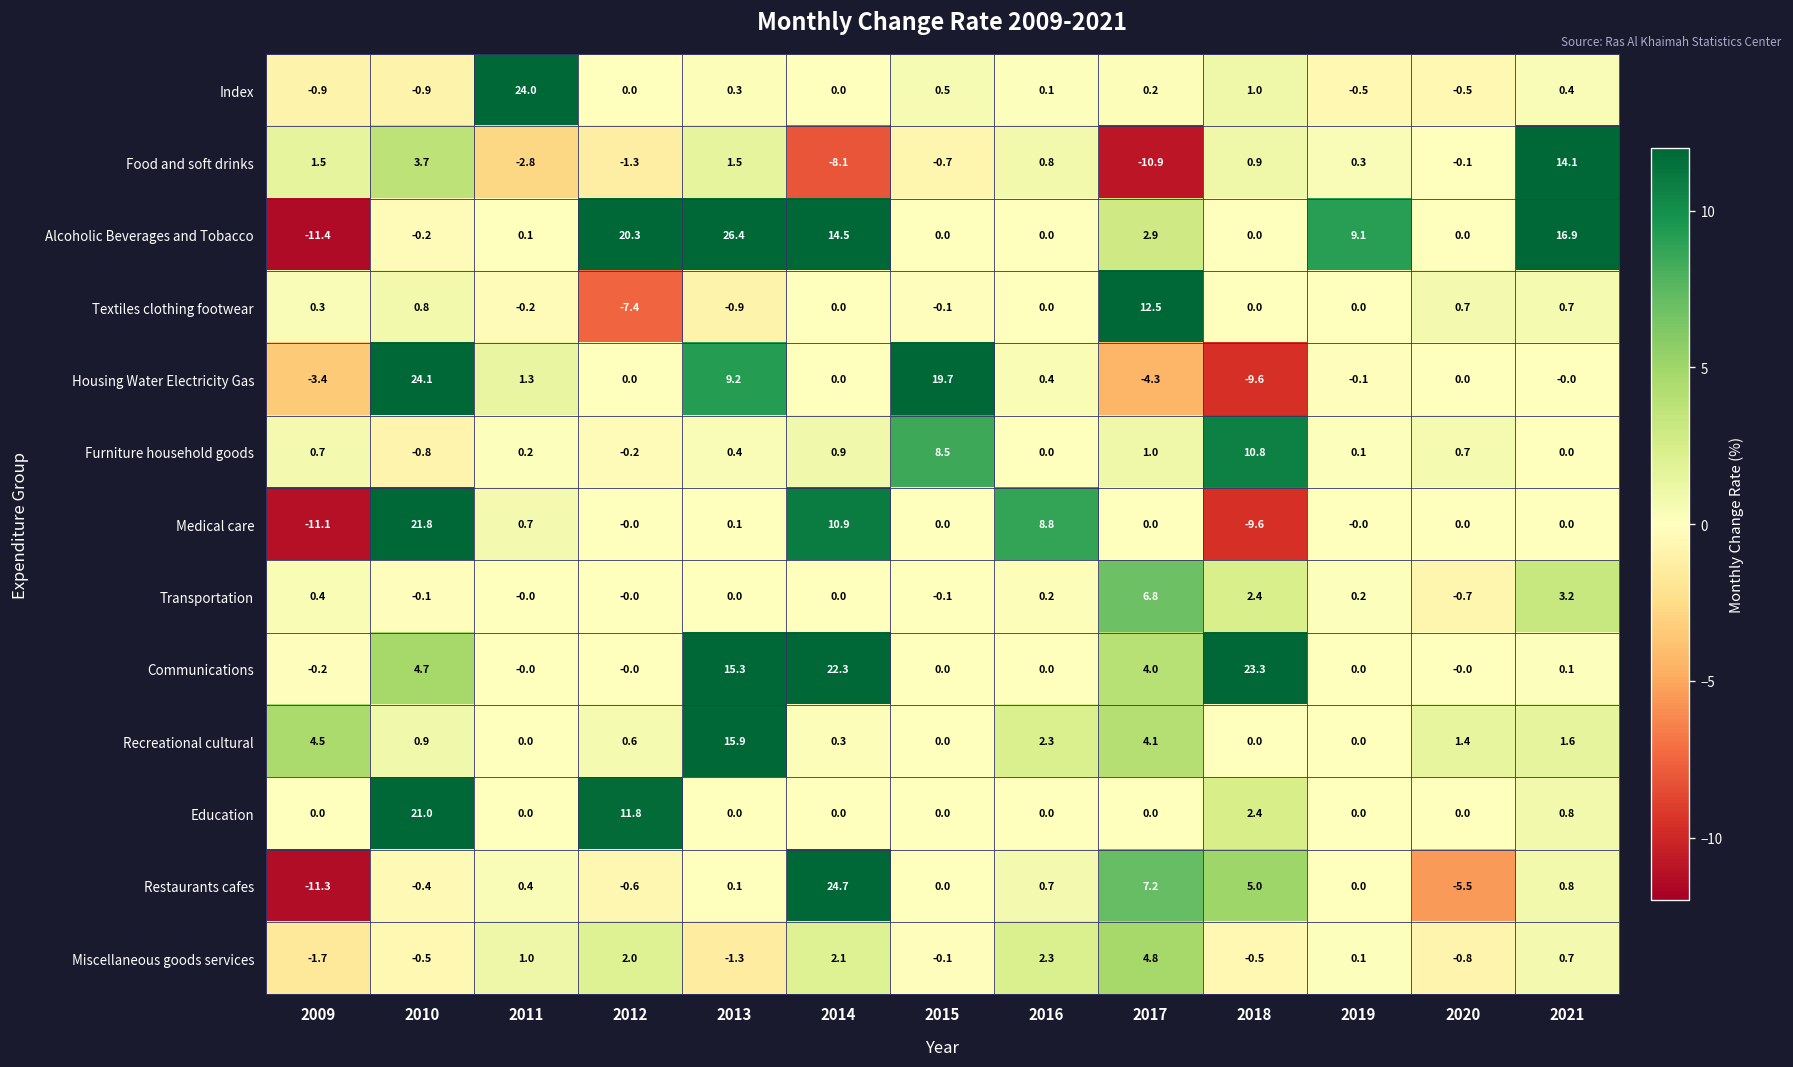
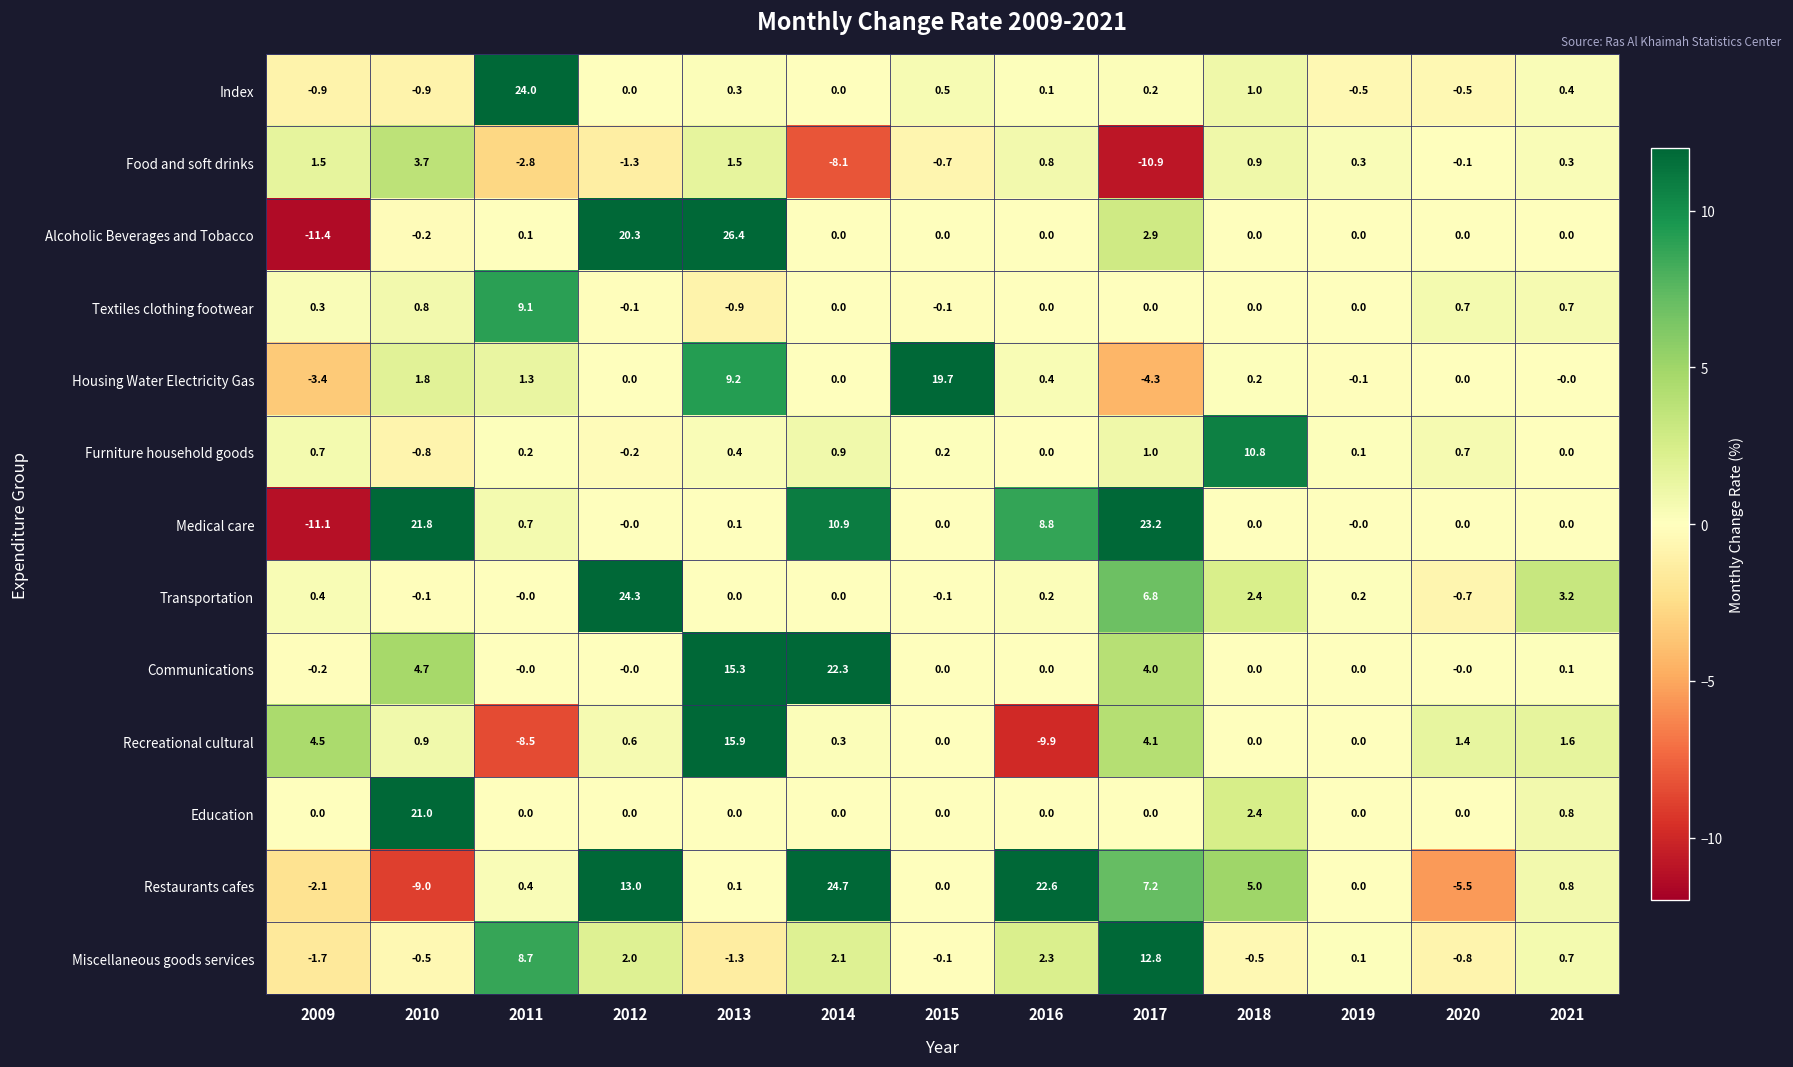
Food and soft drinks, 2021: 14.1 -> 0.3
Alcoholic Beverages and Tobacco, 2014: 14.5 -> 0.0
Alcoholic Beverages and Tobacco, 2019: 9.1 -> 0.0
Alcoholic Beverages and Tobacco, 2021: 16.9 -> 0.0
Textiles clothing footwear, 2011: -0.2 -> 9.1
Textiles clothing footwear, 2012: -7.4 -> -0.1
Textiles clothing footwear, 2017: 12.5 -> 0.0
Housing Water Electricity Gas, 2010: 24.1 -> 1.8
Housing Water Electricity Gas, 2018: -9.6 -> 0.2
Furniture household goods, 2015: 8.5 -> 0.2
Medical care, 2017: 0.0 -> 23.2
Medical care, 2018: -9.6 -> 0.0
Transportation, 2012: -0.0 -> 24.3
Communications, 2018: 23.3 -> 0.0
Recreational cultural, 2011: 0.0 -> -8.5
Recreational cultural, 2016: 2.3 -> -9.9
Education, 2012: 11.8 -> 0.0
Restaurants cafes, 2009: -11.3 -> -2.1
Restaurants cafes, 2010: -0.4 -> -9.0
Restaurants cafes, 2012: -0.6 -> 13.0
Restaurants cafes, 2016: 0.7 -> 22.6
Miscellaneous goods services, 2011: 1.0 -> 8.7
Miscellaneous goods services, 2017: 4.8 -> 12.8
